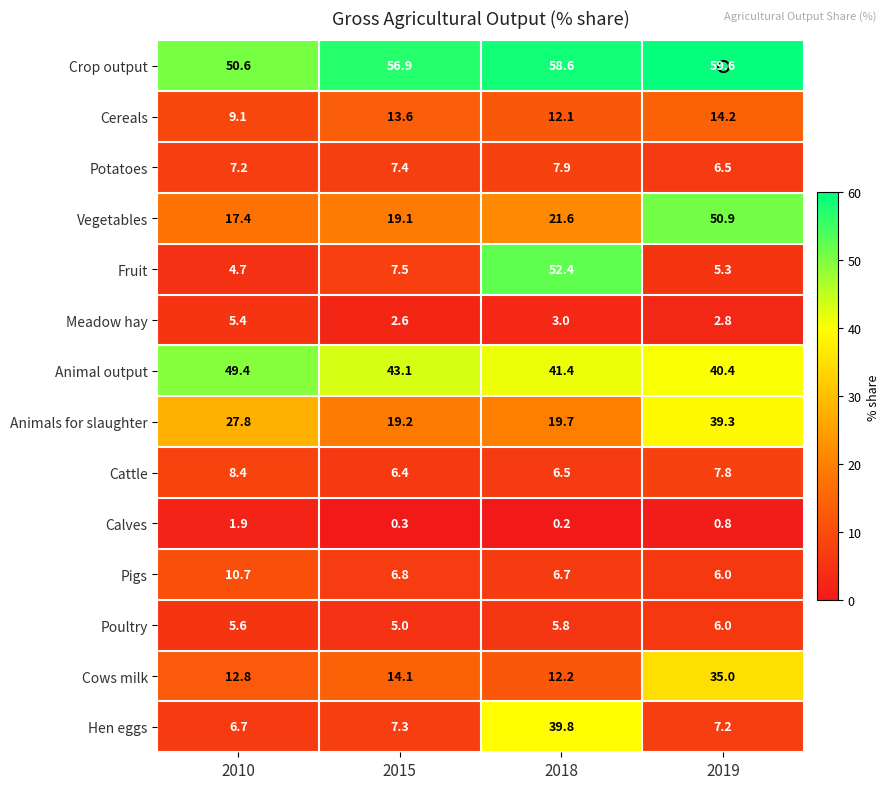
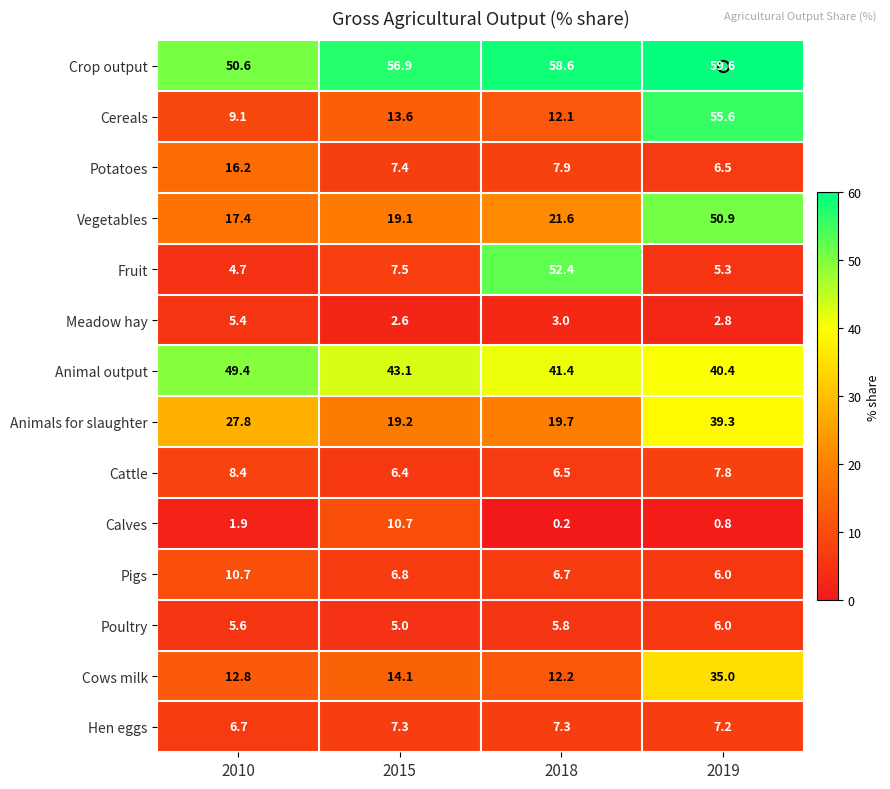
Cereals, 2019: 14.2 -> 55.6
Potatoes, 2010: 7.2 -> 16.2
Calves, 2015: 0.3 -> 10.7
Hen eggs, 2018: 39.8 -> 7.3
